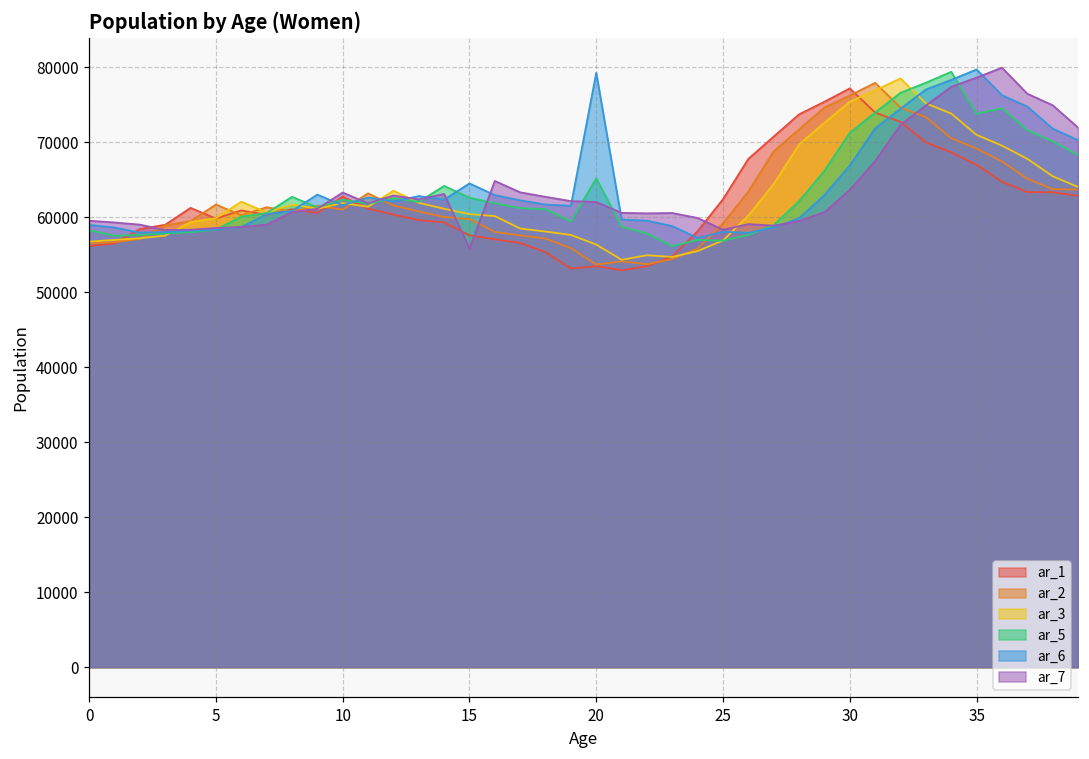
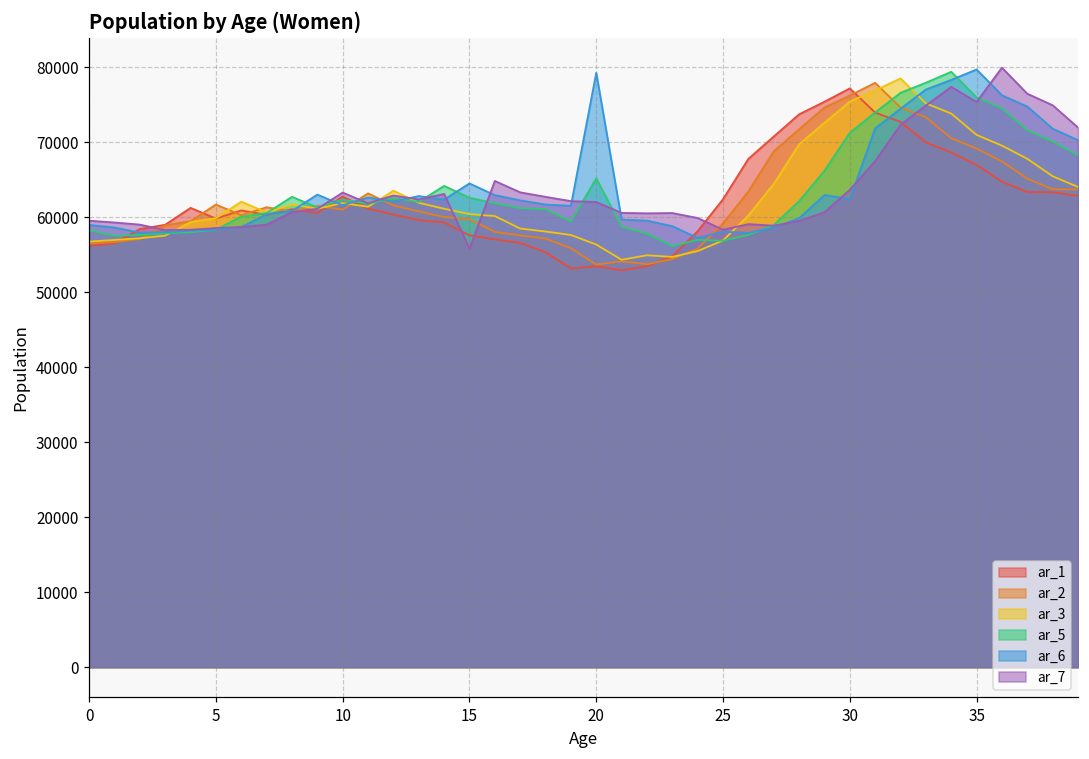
ar_6, 30: 67000 -> 62000
ar_5, 35: 74000 -> 76000
ar_7, 35: 79000 -> 75000
